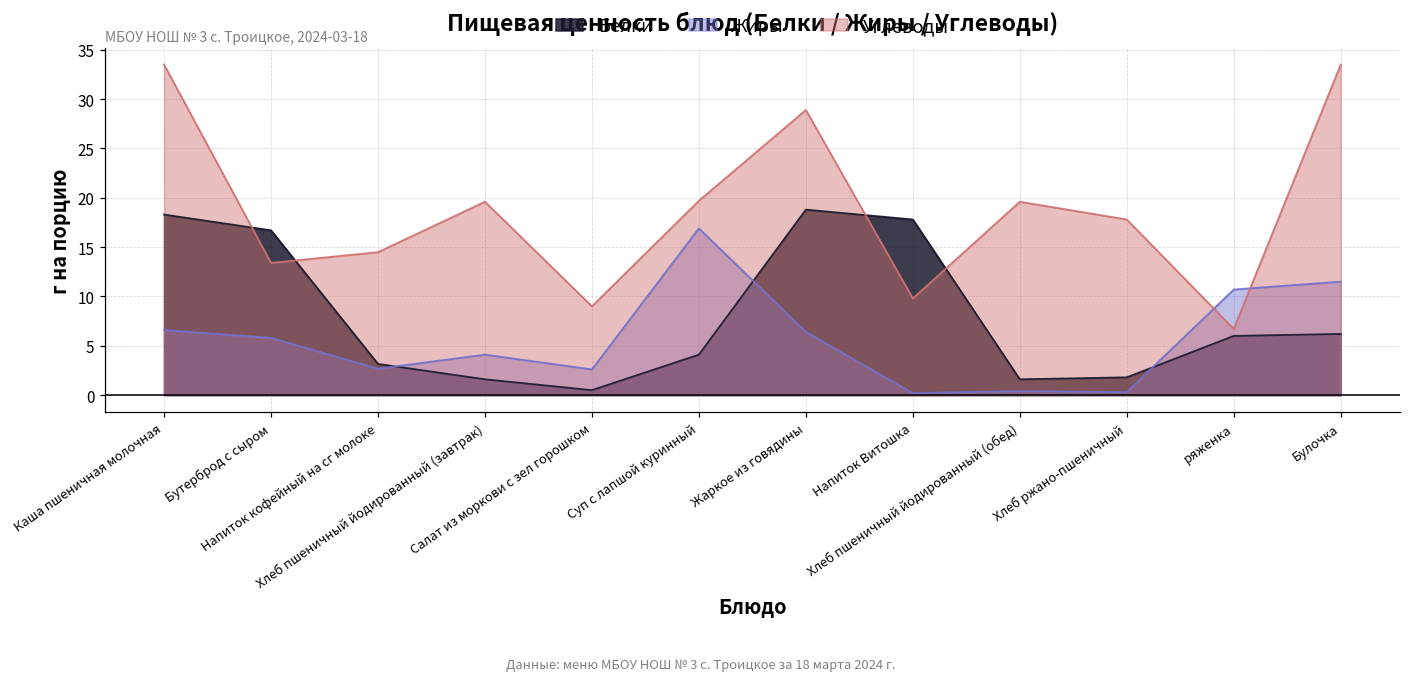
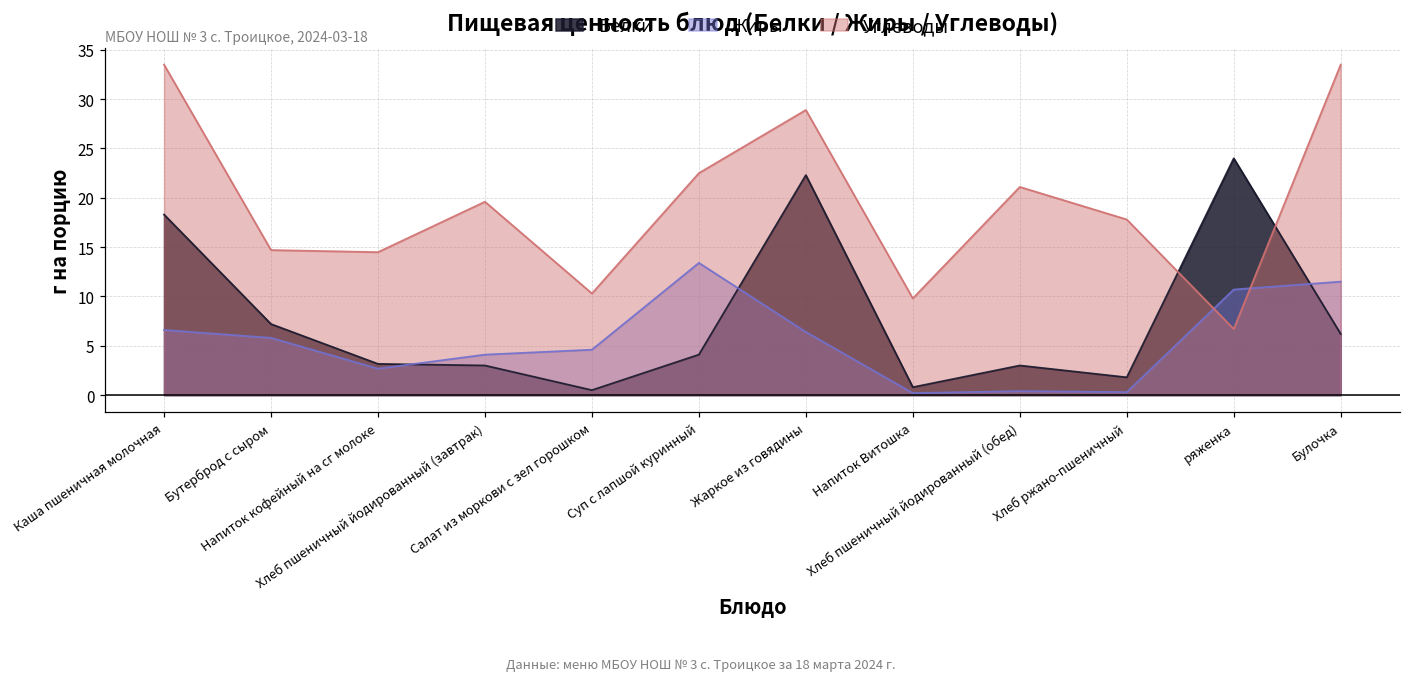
Белки, Бутерброд с сыром: 17 -> 7
Углеводы, Бутерброд с сыром: 13 -> 15
Белки, Хлеб пшеничный йодированный (завтрак): 2 -> 3
Жиры, Салат из моркови с зел горошком: 3 -> 5
Углеводы, Салат из моркови с зел горошком: 9 -> 10
Жиры, Суп с лапшой куринный: 17 -> 13
Углеводы, Суп с лапшой куринный: 20 -> 23
Белки, Жаркое из говядины: 19 -> 22
Белки, Напиток Витошка: 18 -> 1
Белки, Хлеб пшеничный йодированный (обед): 2 -> 3
Углеводы, Хлеб пшеничный йодированный (обед): 20 -> 21
Белки, ряженка: 6 -> 24
